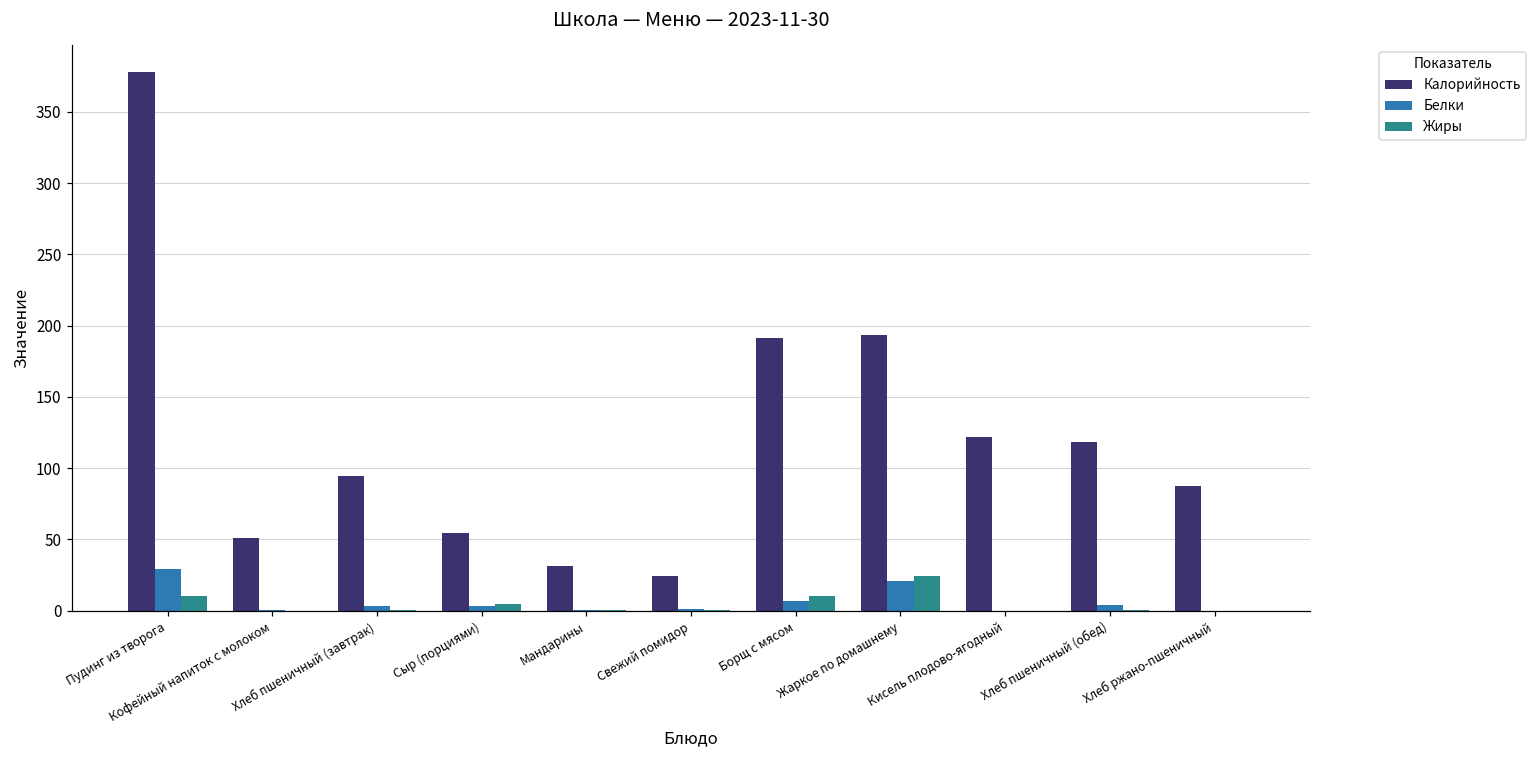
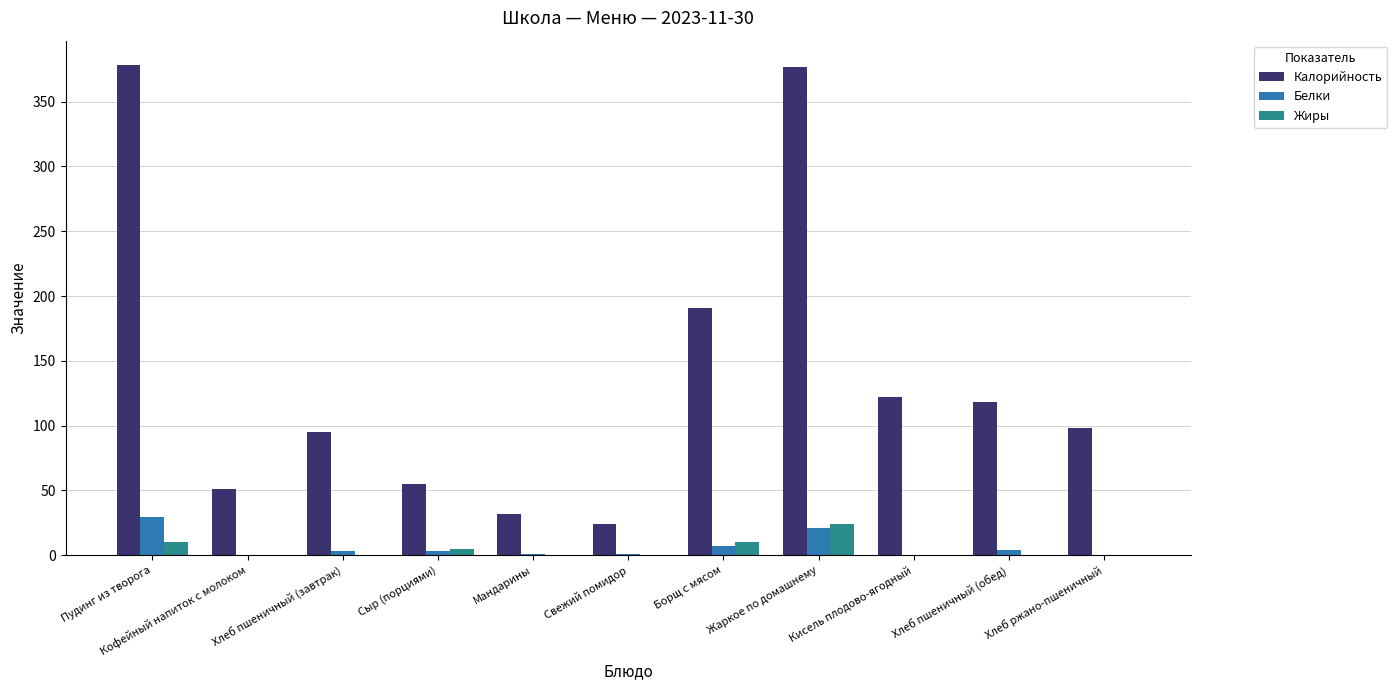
Калорийность, Жаркое по домашнему: 194 -> 377
Калорийность, Хлеб ржано-пшеничный: 88 -> 98
